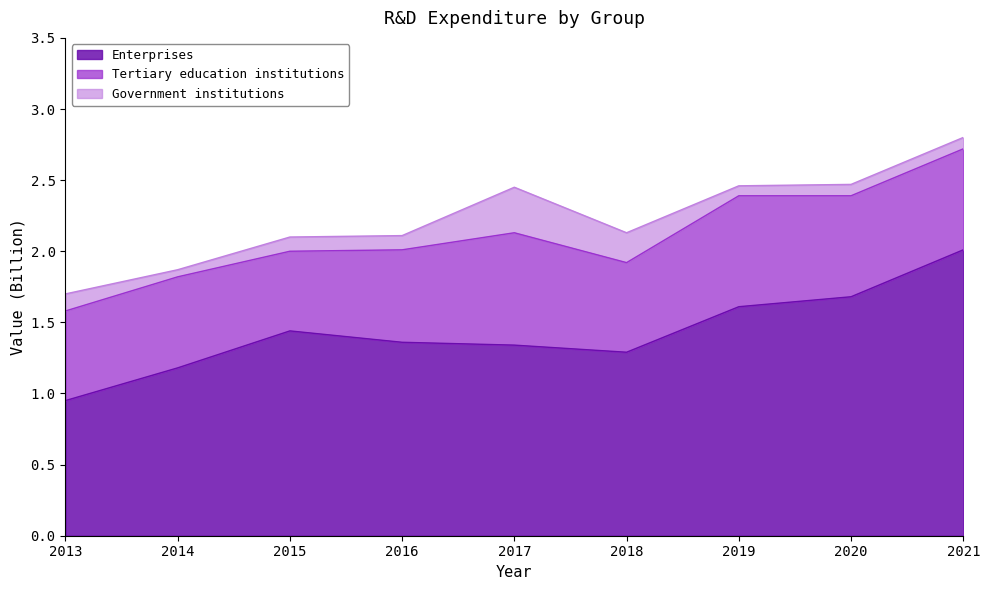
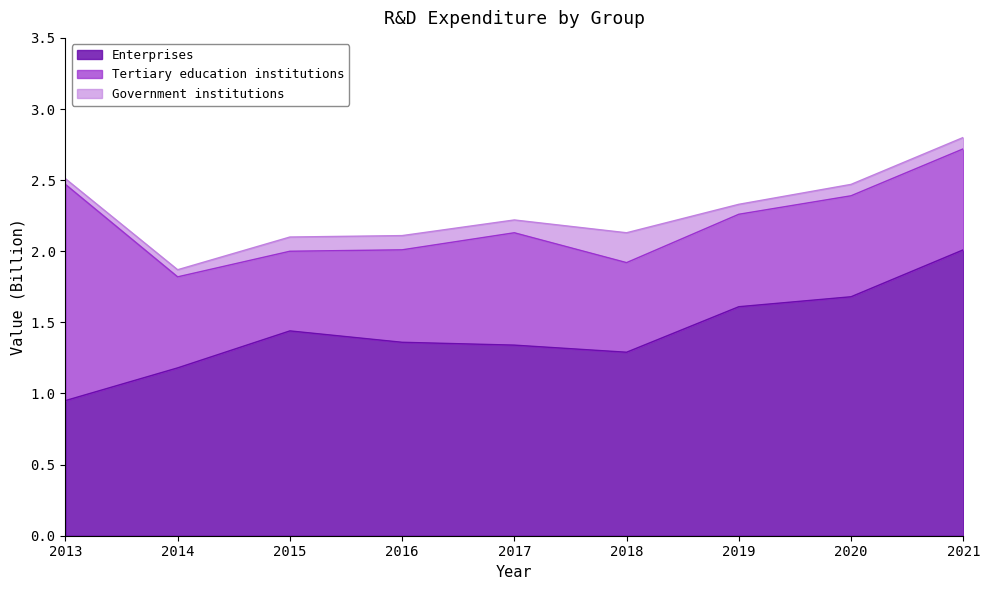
Tertiary education institutions, 2013: 0.63 -> 1.52
Government institutions, 2013: 0.12 -> 0.04
Government institutions, 2017: 0.32 -> 0.09
Tertiary education institutions, 2019: 0.78 -> 0.65
